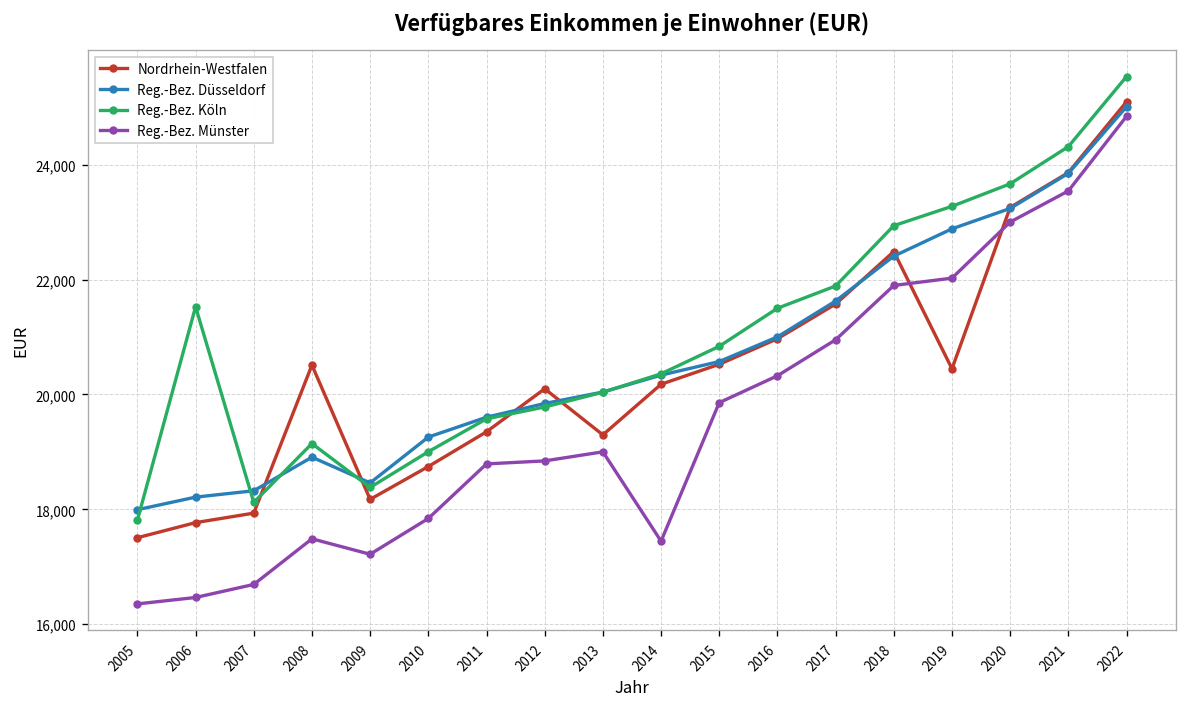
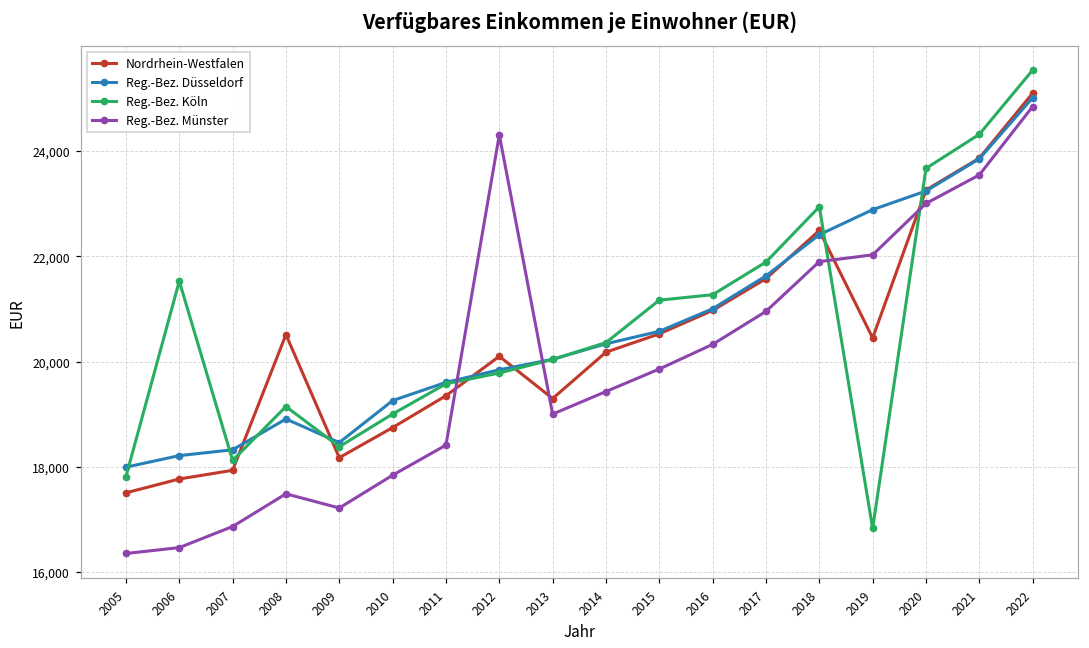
Reg.-Bez. Münster, 2007: 16,700 -> 16,900
Reg.-Bez. Münster, 2011: 18,800 -> 18,400
Reg.-Bez. Münster, 2012: 18,800 -> 24,300
Reg.-Bez. Münster, 2014: 17,400 -> 19,400
Reg.-Bez. Köln, 2015: 20,800 -> 21,200
Reg.-Bez. Köln, 2016: 21,500 -> 21,300
Reg.-Bez. Köln, 2019: 23,300 -> 16,800
